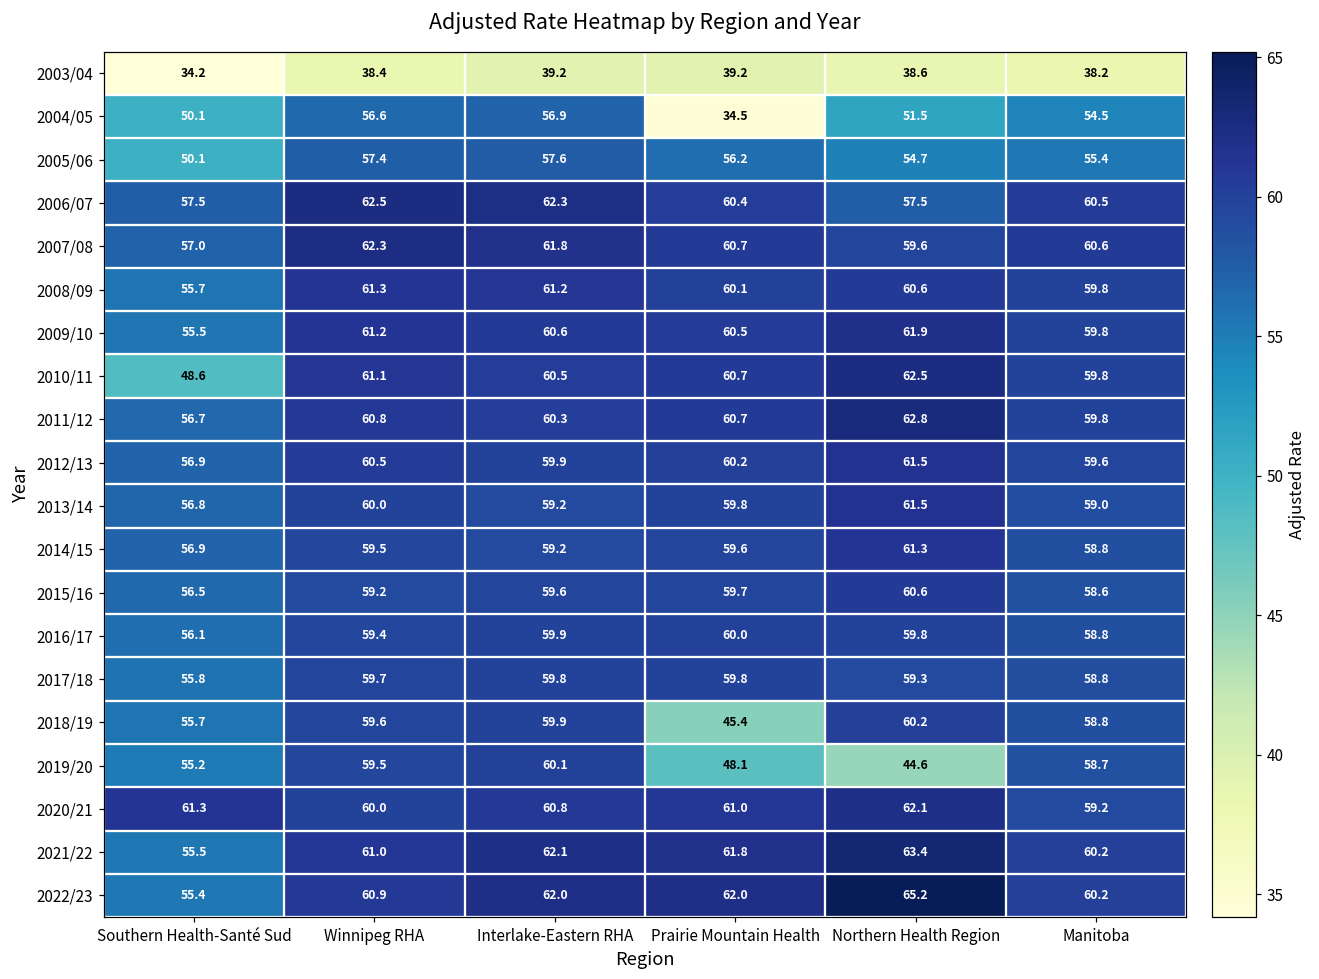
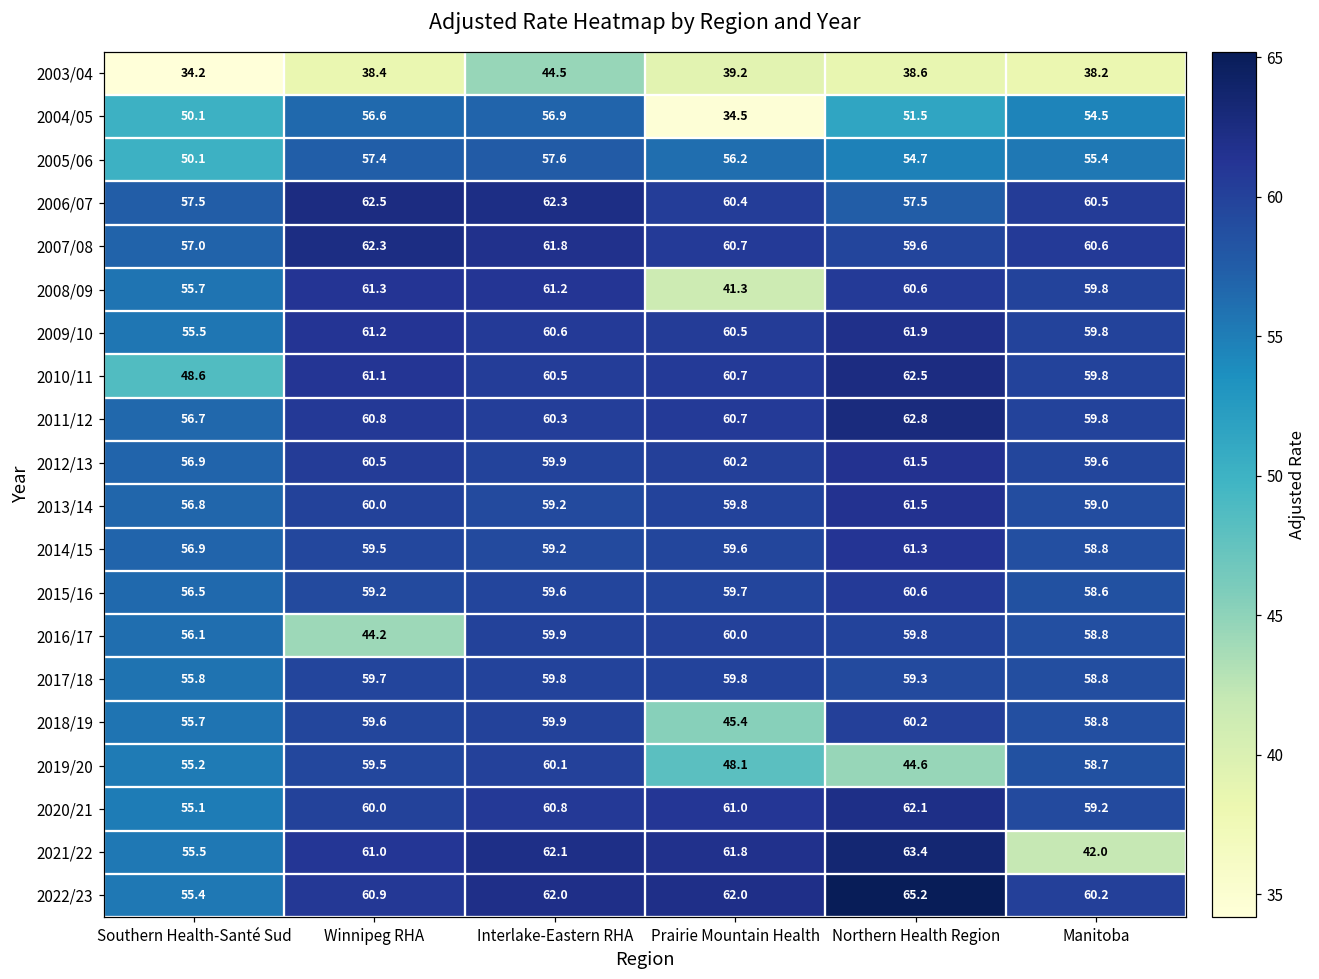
2003/04, Interlake-Eastern RHA: 39.2 -> 44.5
2008/09, Prairie Mountain Health: 60.1 -> 41.3
2016/17, Winnipeg RHA: 59.4 -> 44.2
2020/21, Southern Health-Santé Sud: 61.3 -> 55.1
2021/22, Manitoba: 60.2 -> 42.0
